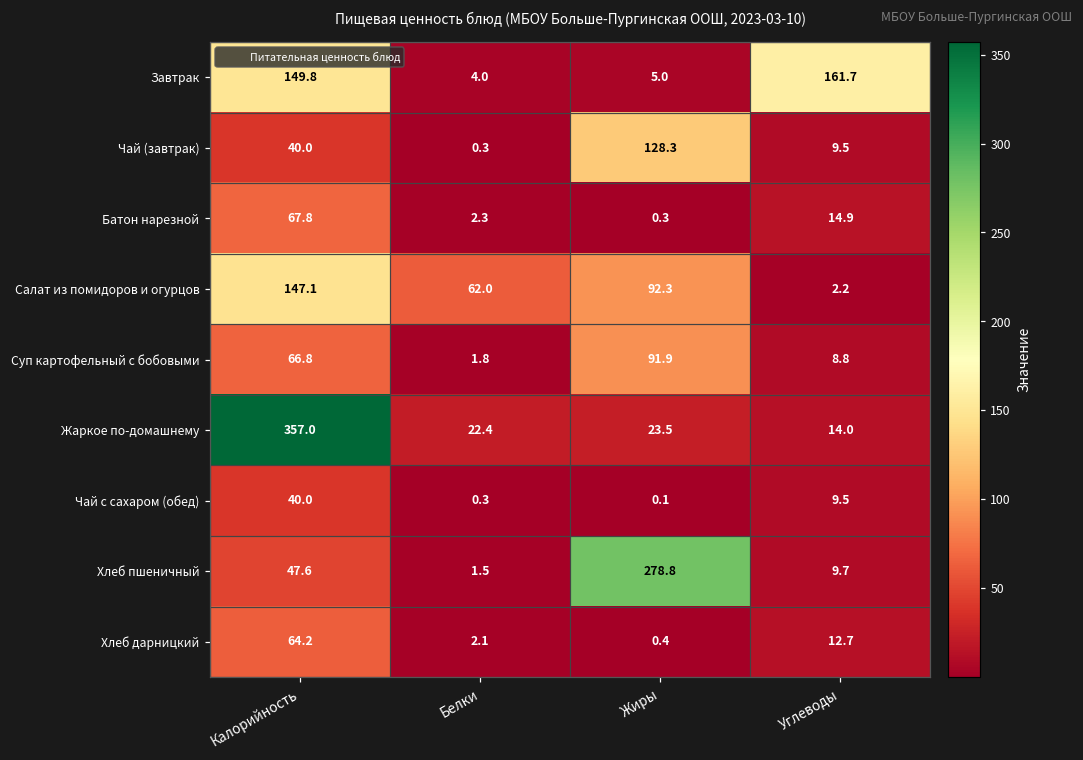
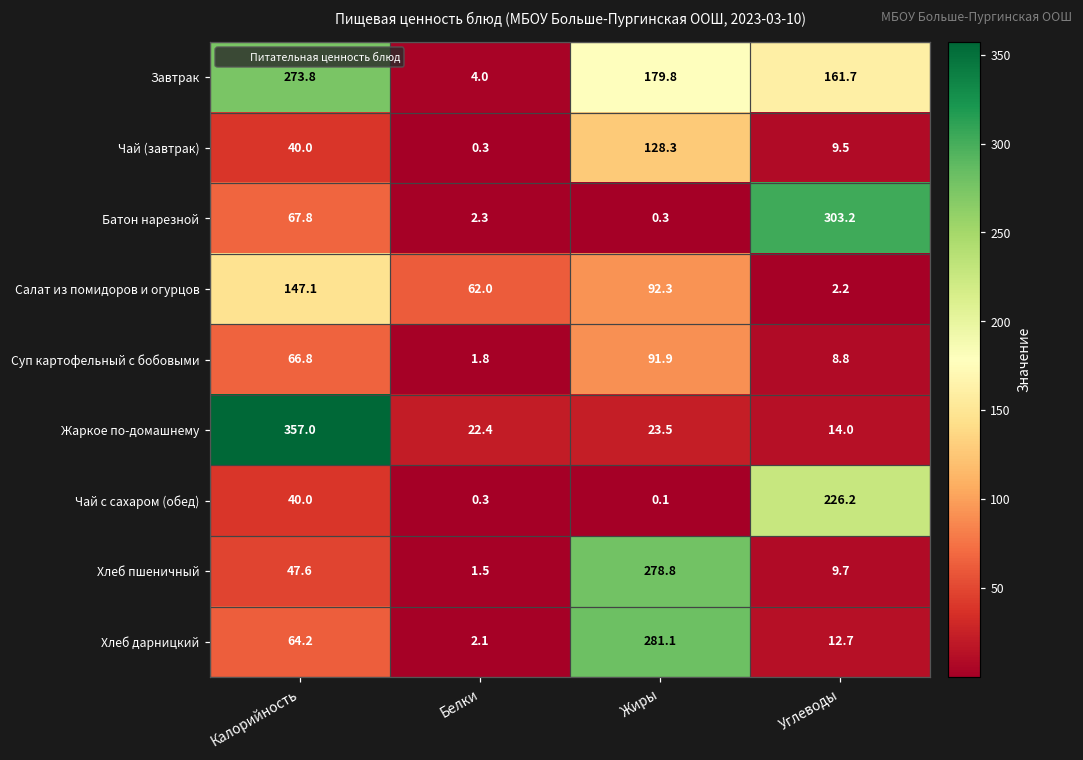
Завтрак, Калорийность: 149.8 -> 273.8
Завтрак, Жиры: 5.0 -> 179.8
Батон нарезной, Углеводы: 14.9 -> 303.2
Чай с сахаром (обед), Углеводы: 9.5 -> 226.2
Хлеб дарницкий, Жиры: 0.4 -> 281.1
